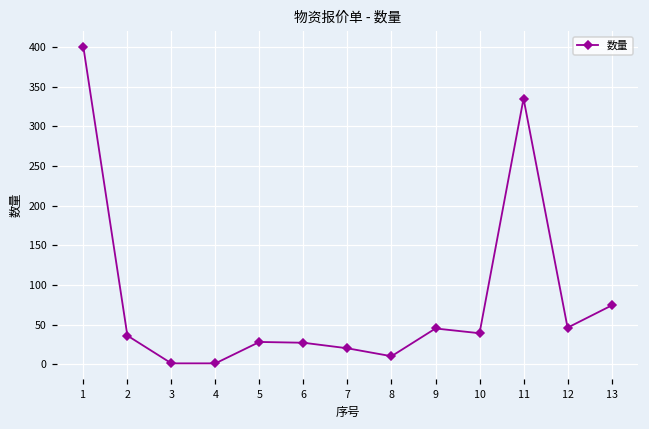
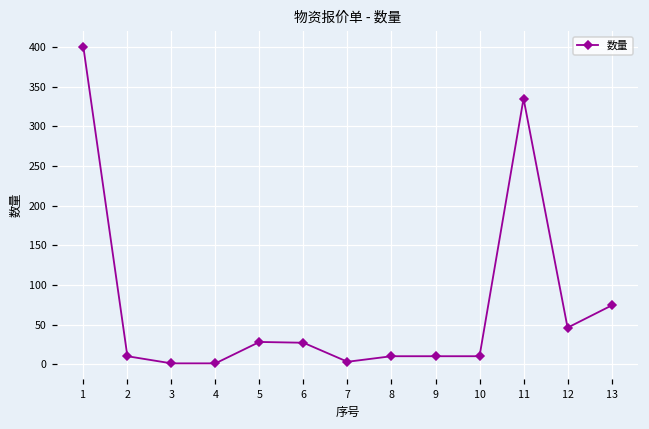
2: 40 -> 10
7: 20 -> 0
9: 50 -> 10
10: 40 -> 10
